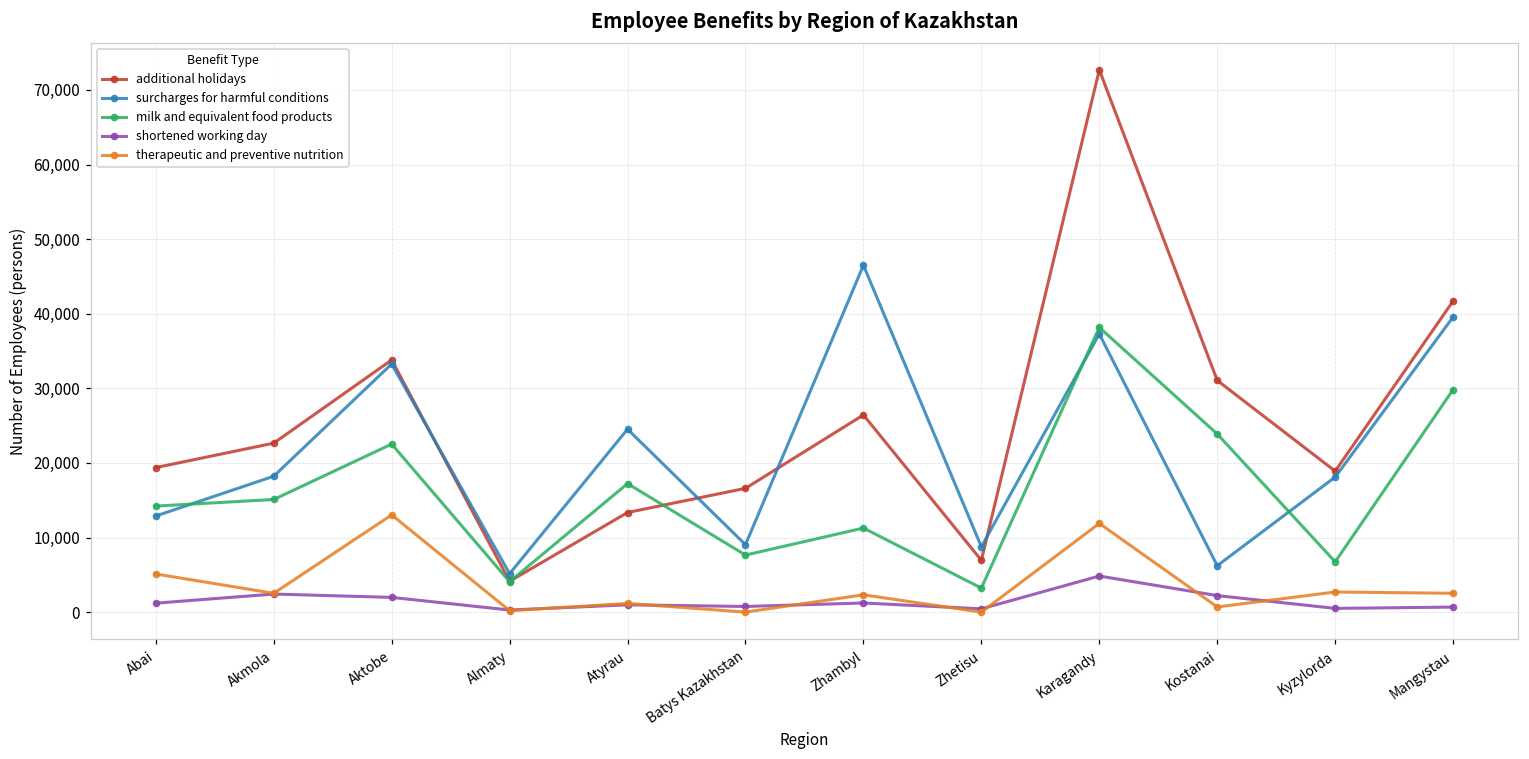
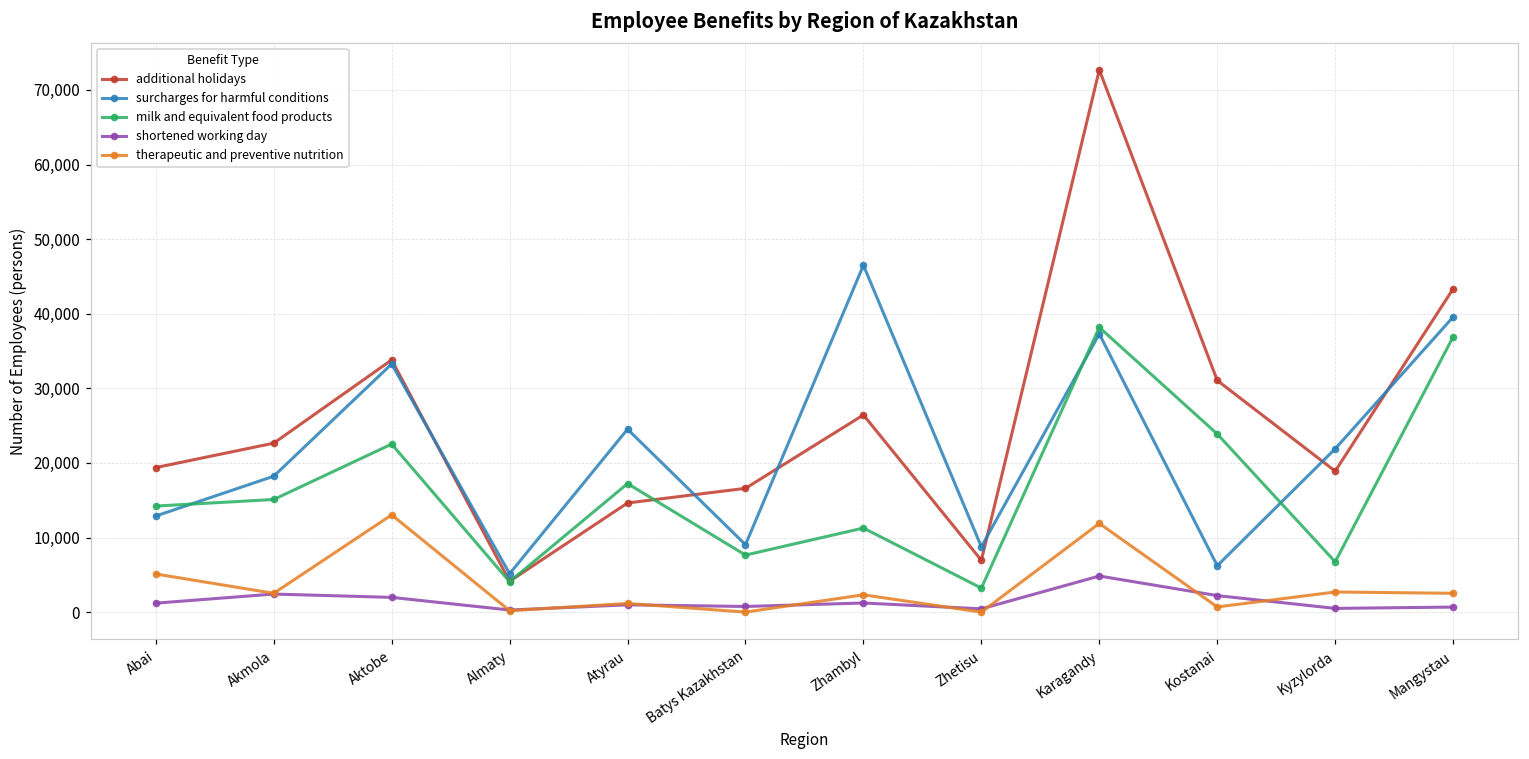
additional holidays, Atyrau: 13,000 -> 15,000
surcharges for harmful conditions, Kyzylorda: 18,000 -> 22,000
additional holidays, Mangystau: 42,000 -> 43,000
milk and equivalent food products, Mangystau: 30,000 -> 37,000
